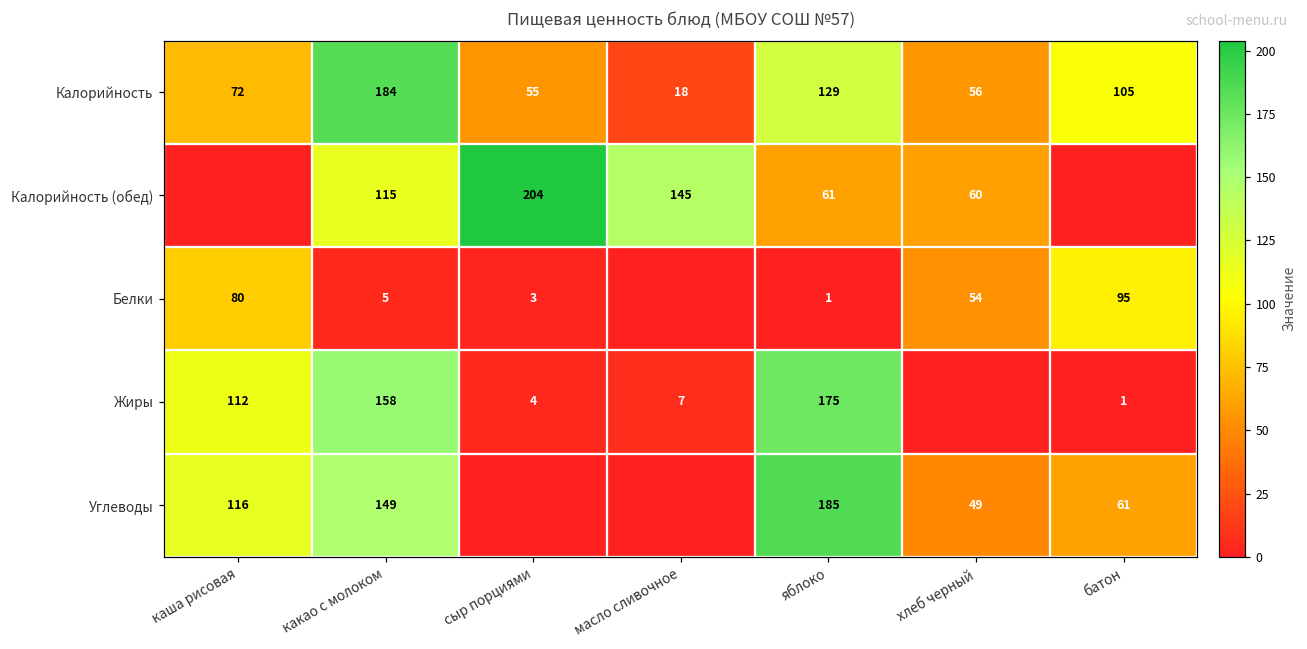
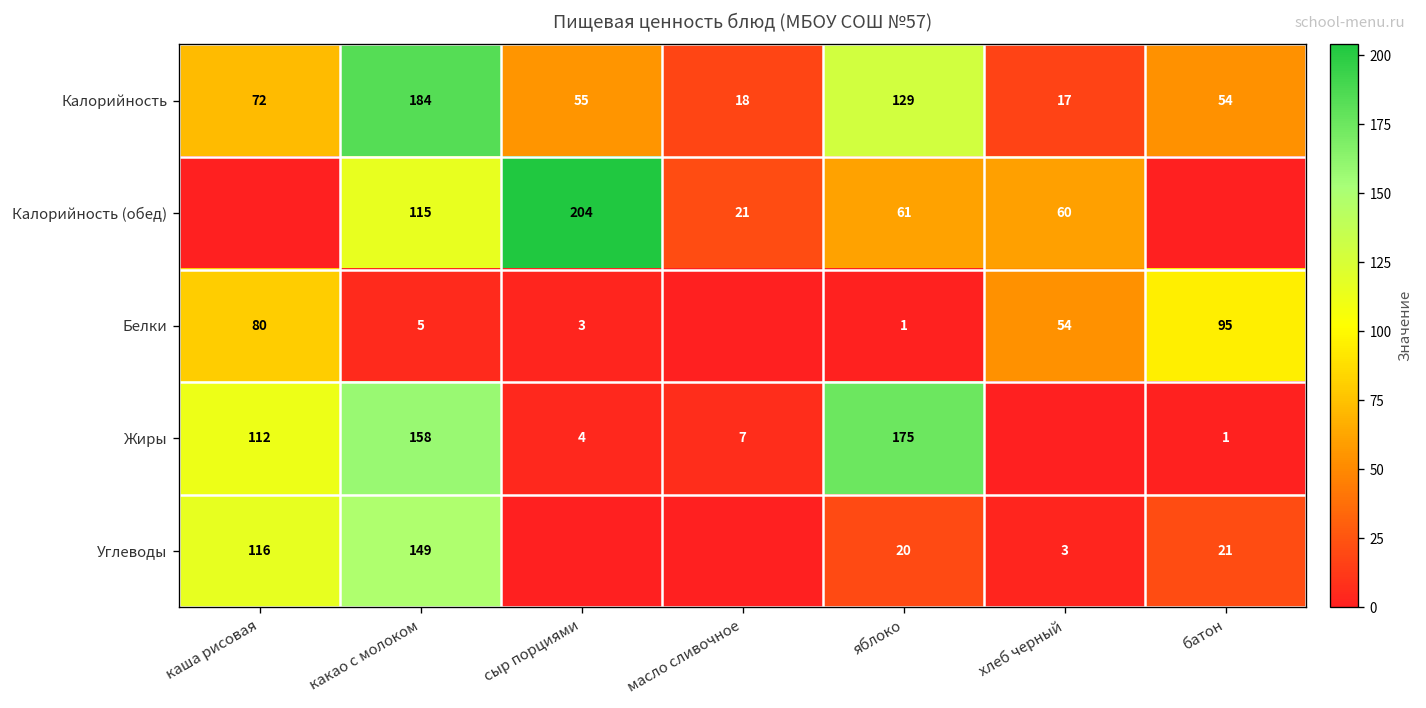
Калорийность, хлеб черный: 56 -> 17
Калорийность, батон: 105 -> 54
Калорийность (обед), масло сливочное: 145 -> 21
Углеводы, яблоко: 185 -> 20
Углеводы, хлеб черный: 49 -> 3
Углеводы, батон: 61 -> 21
